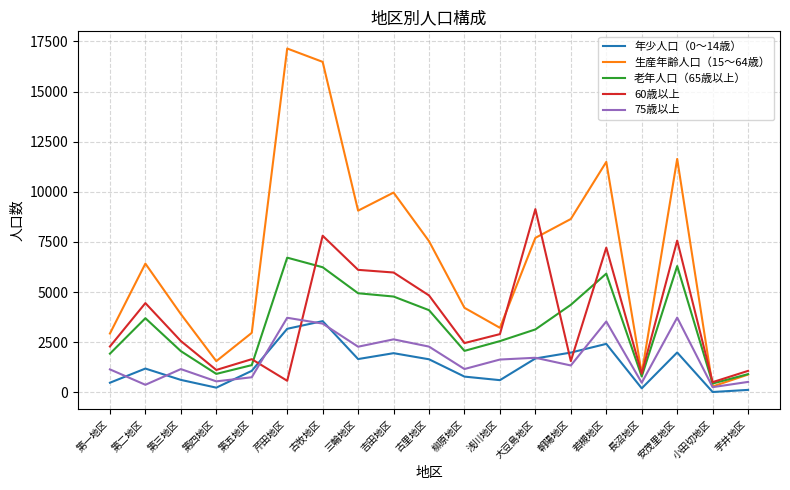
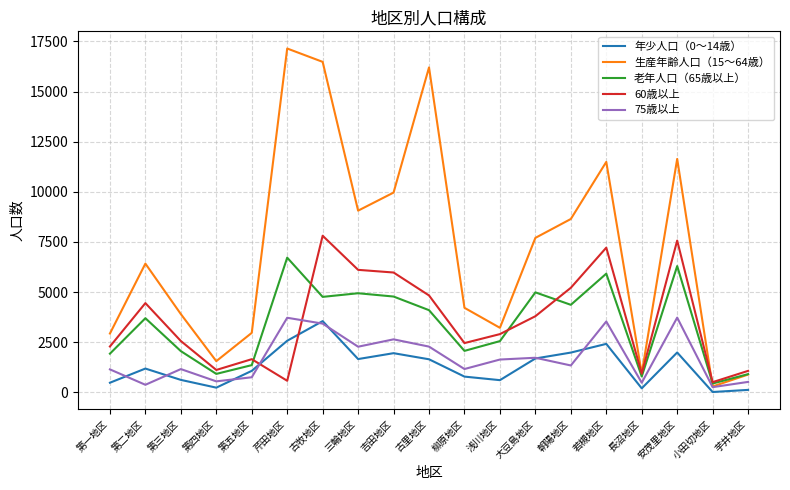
年少人口（0～14歳）, 芹田地区: 3200 -> 2600
老年人口（65歳以上）, 古牧地区: 6200 -> 4800
生産年齢人口（15～64歳）, 古里地区: 7500 -> 16200
老年人口（65歳以上）, 大豆島地区: 3100 -> 5000
60歳以上, 大豆島地区: 9100 -> 3800
60歳以上, 朝陽地区: 1600 -> 5200
